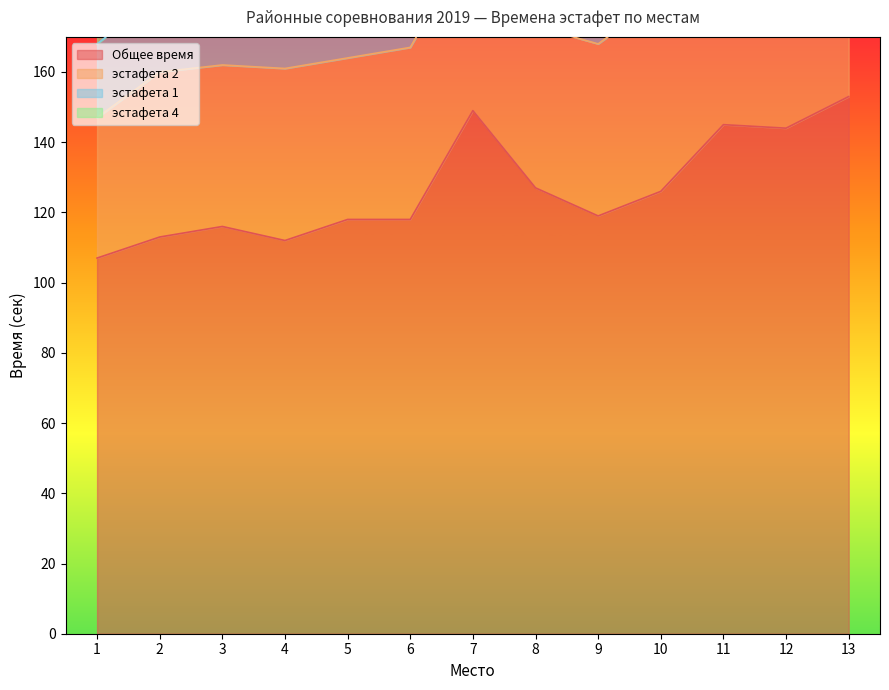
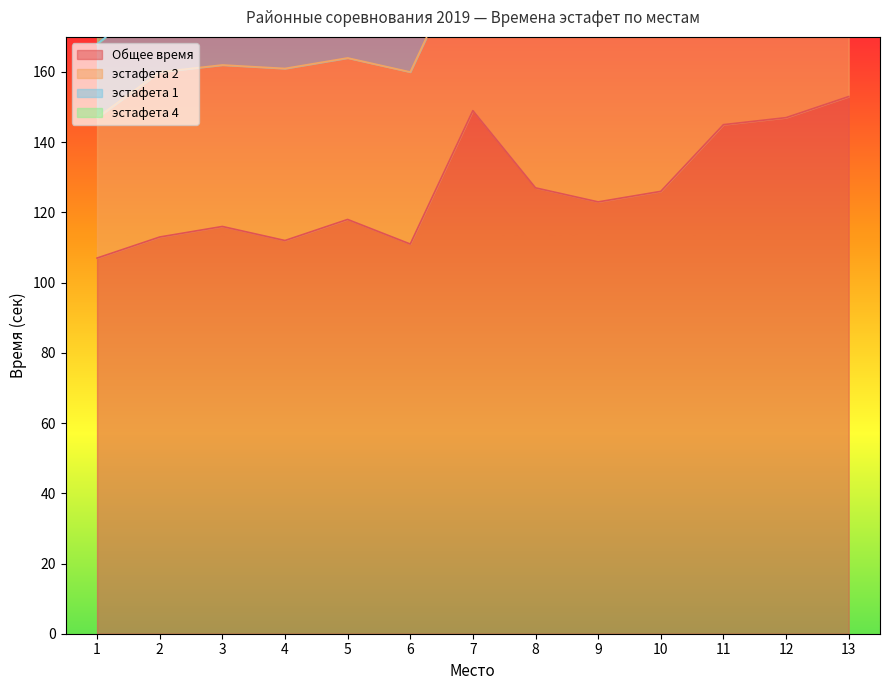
Общее время, 6: 118 -> 111
Общее время, 9: 119 -> 123
Общее время, 12: 144 -> 147
